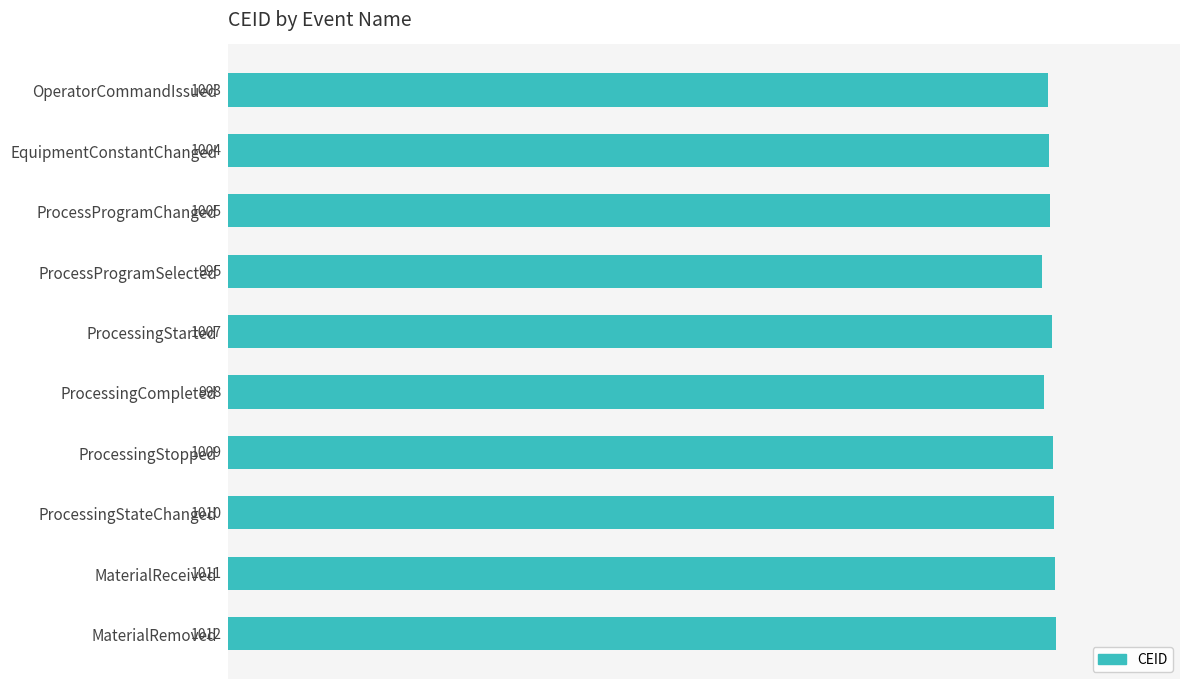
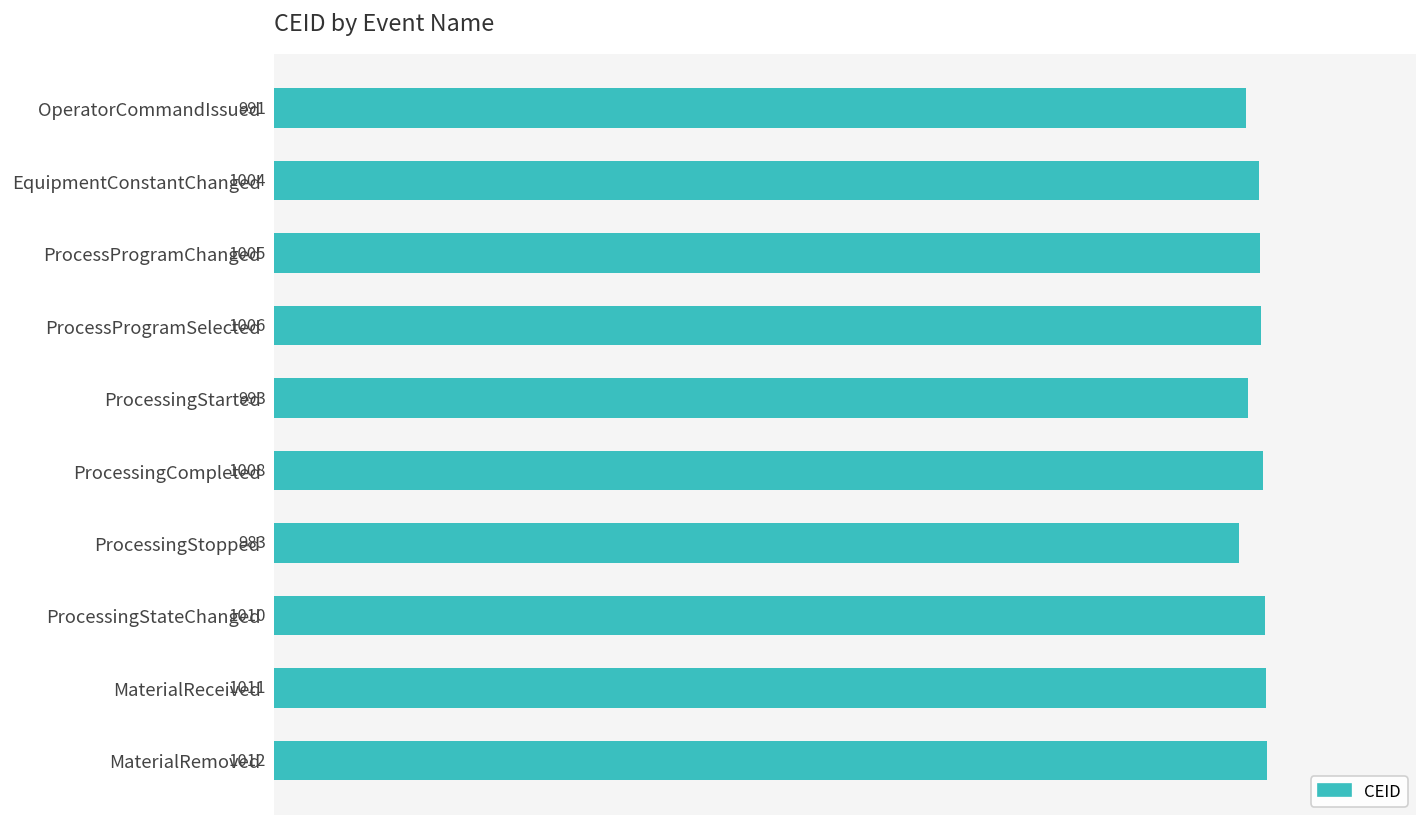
OperatorCommandIssued: 1003 -> 991
ProcessProgramSelected: 995 -> 1006
ProcessingStarted: 1007 -> 993
ProcessingCompleted: 998 -> 1008
ProcessingStopped: 1009 -> 983
